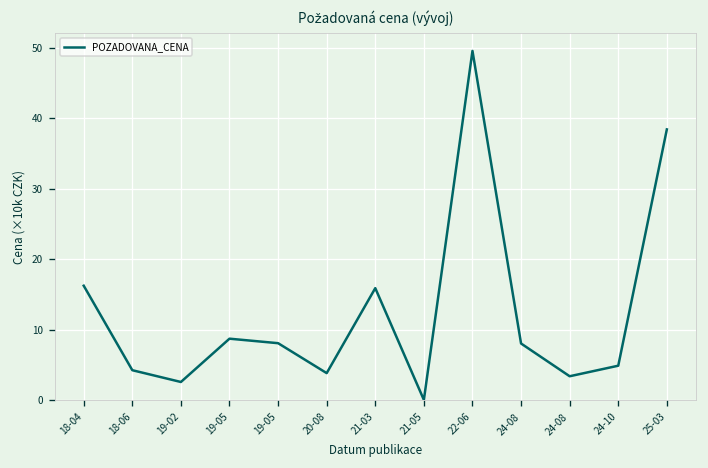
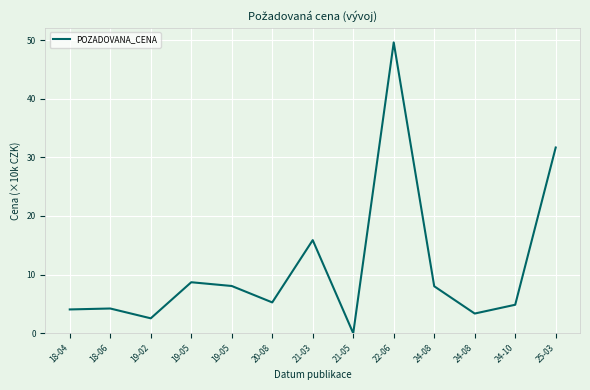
18-04: 16 -> 4
20-08: 4 -> 5
25-03: 38 -> 32
